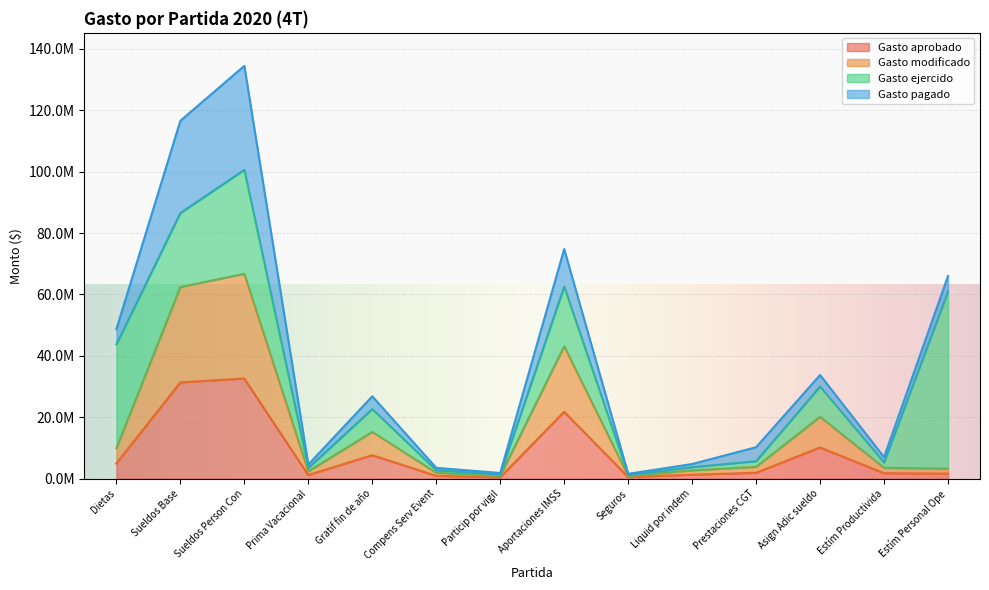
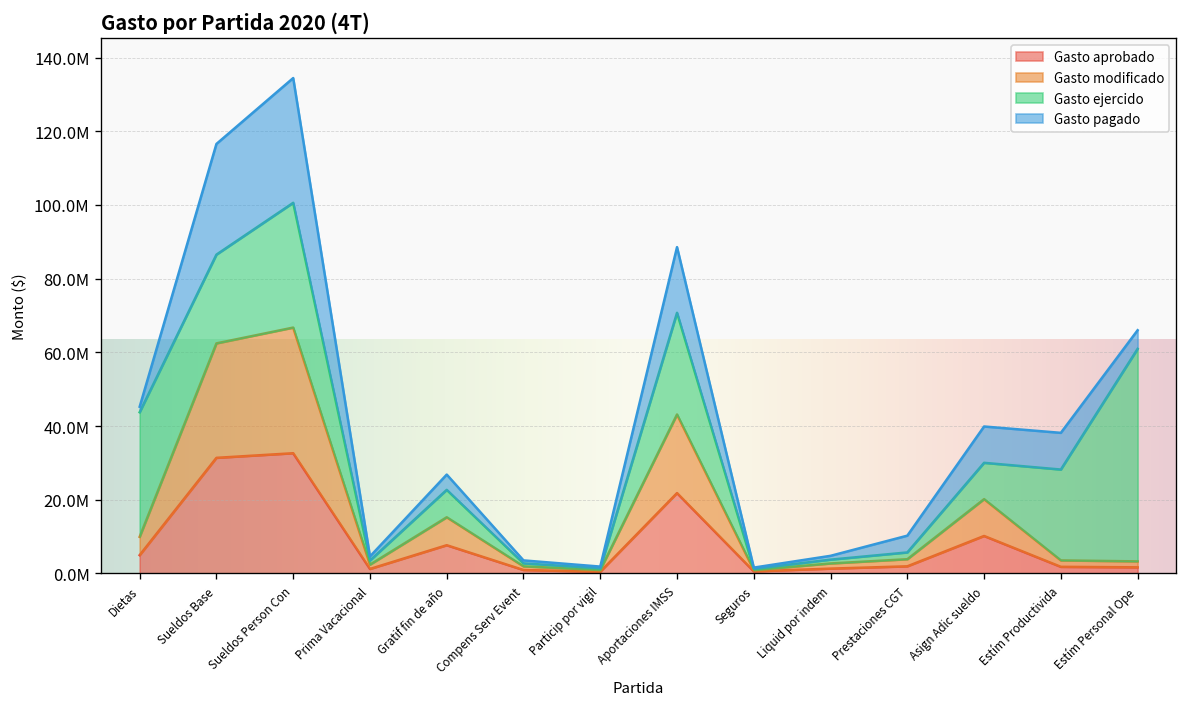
Gasto pagado, Dietas: 5000000 -> 2000000
Gasto ejercido, Aportaciones IMSS: 19000000 -> 28000000
Gasto pagado, Aportaciones IMSS: 12000000 -> 18000000
Gasto pagado, Asign Adic sueldo: 4000000 -> 10000000
Gasto ejercido, Estím Productivida: 2000000 -> 25000000
Gasto pagado, Estím Productivida: 2000000 -> 10000000
